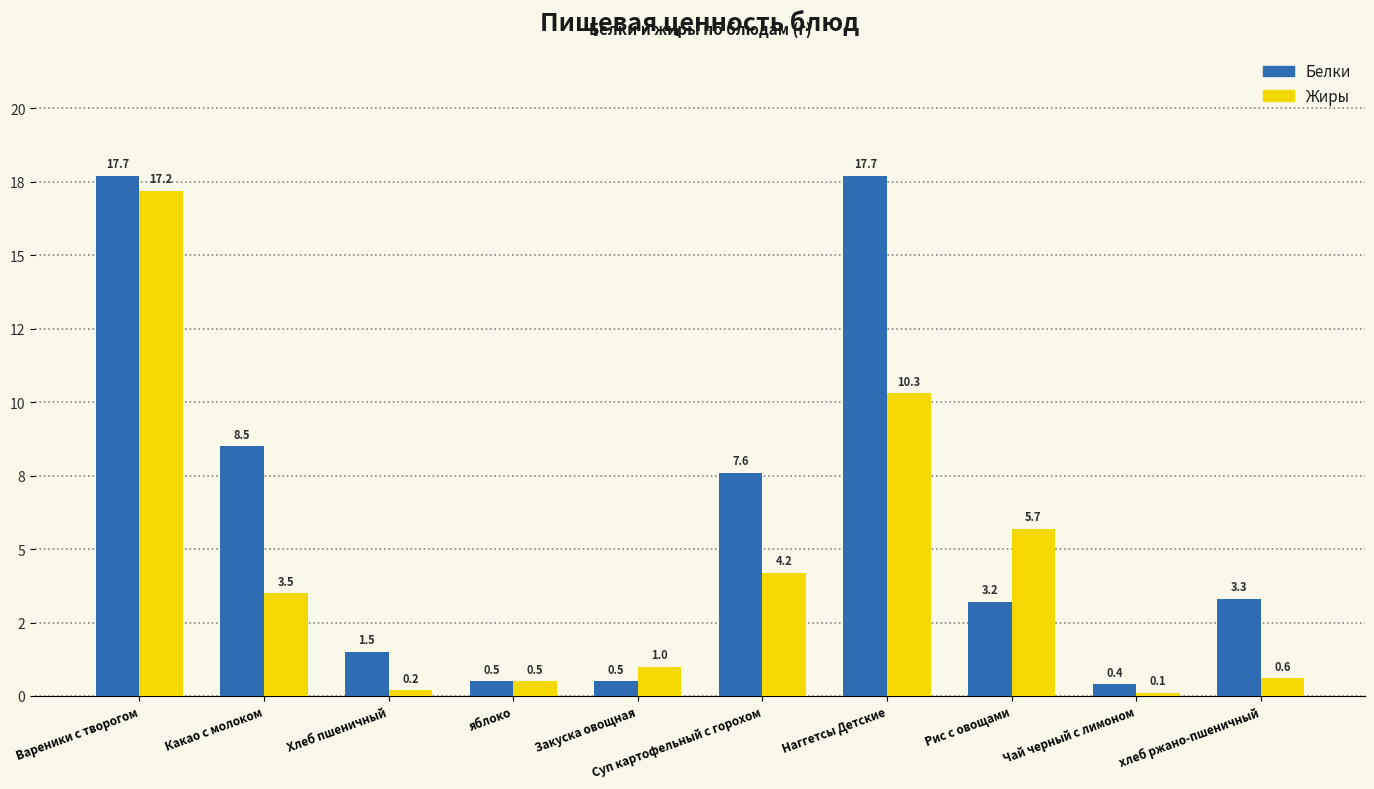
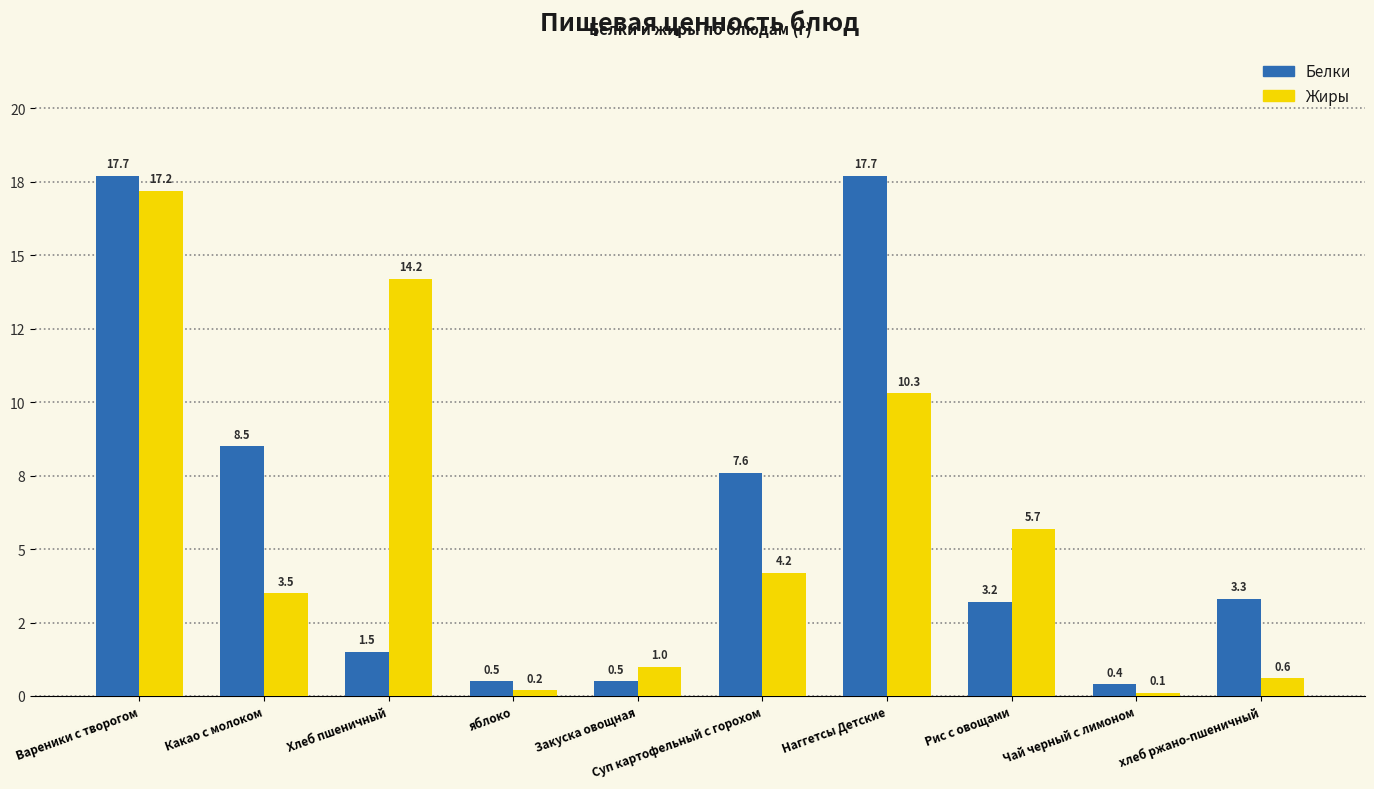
Жиры, Хлеб пшеничный: 0.2 -> 14.2
Жиры, яблоко: 0.5 -> 0.2
